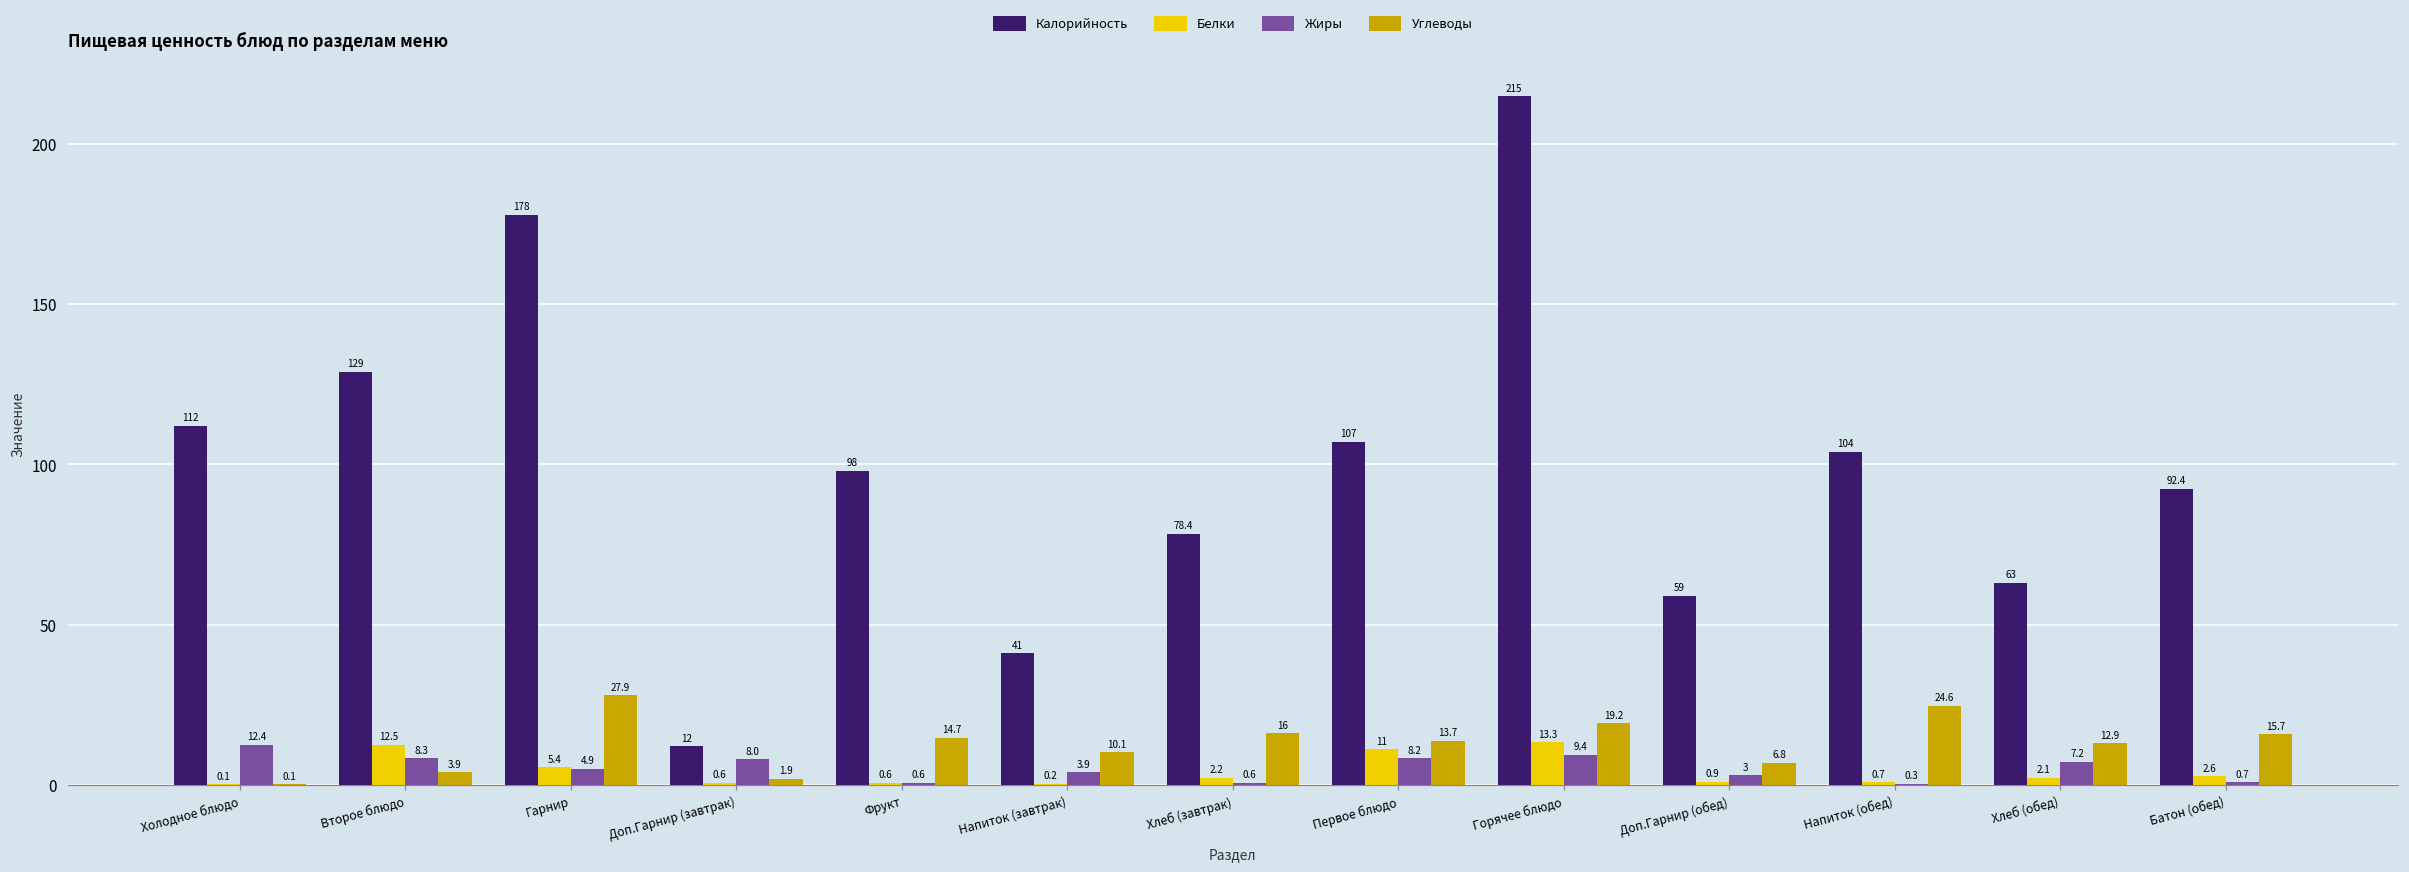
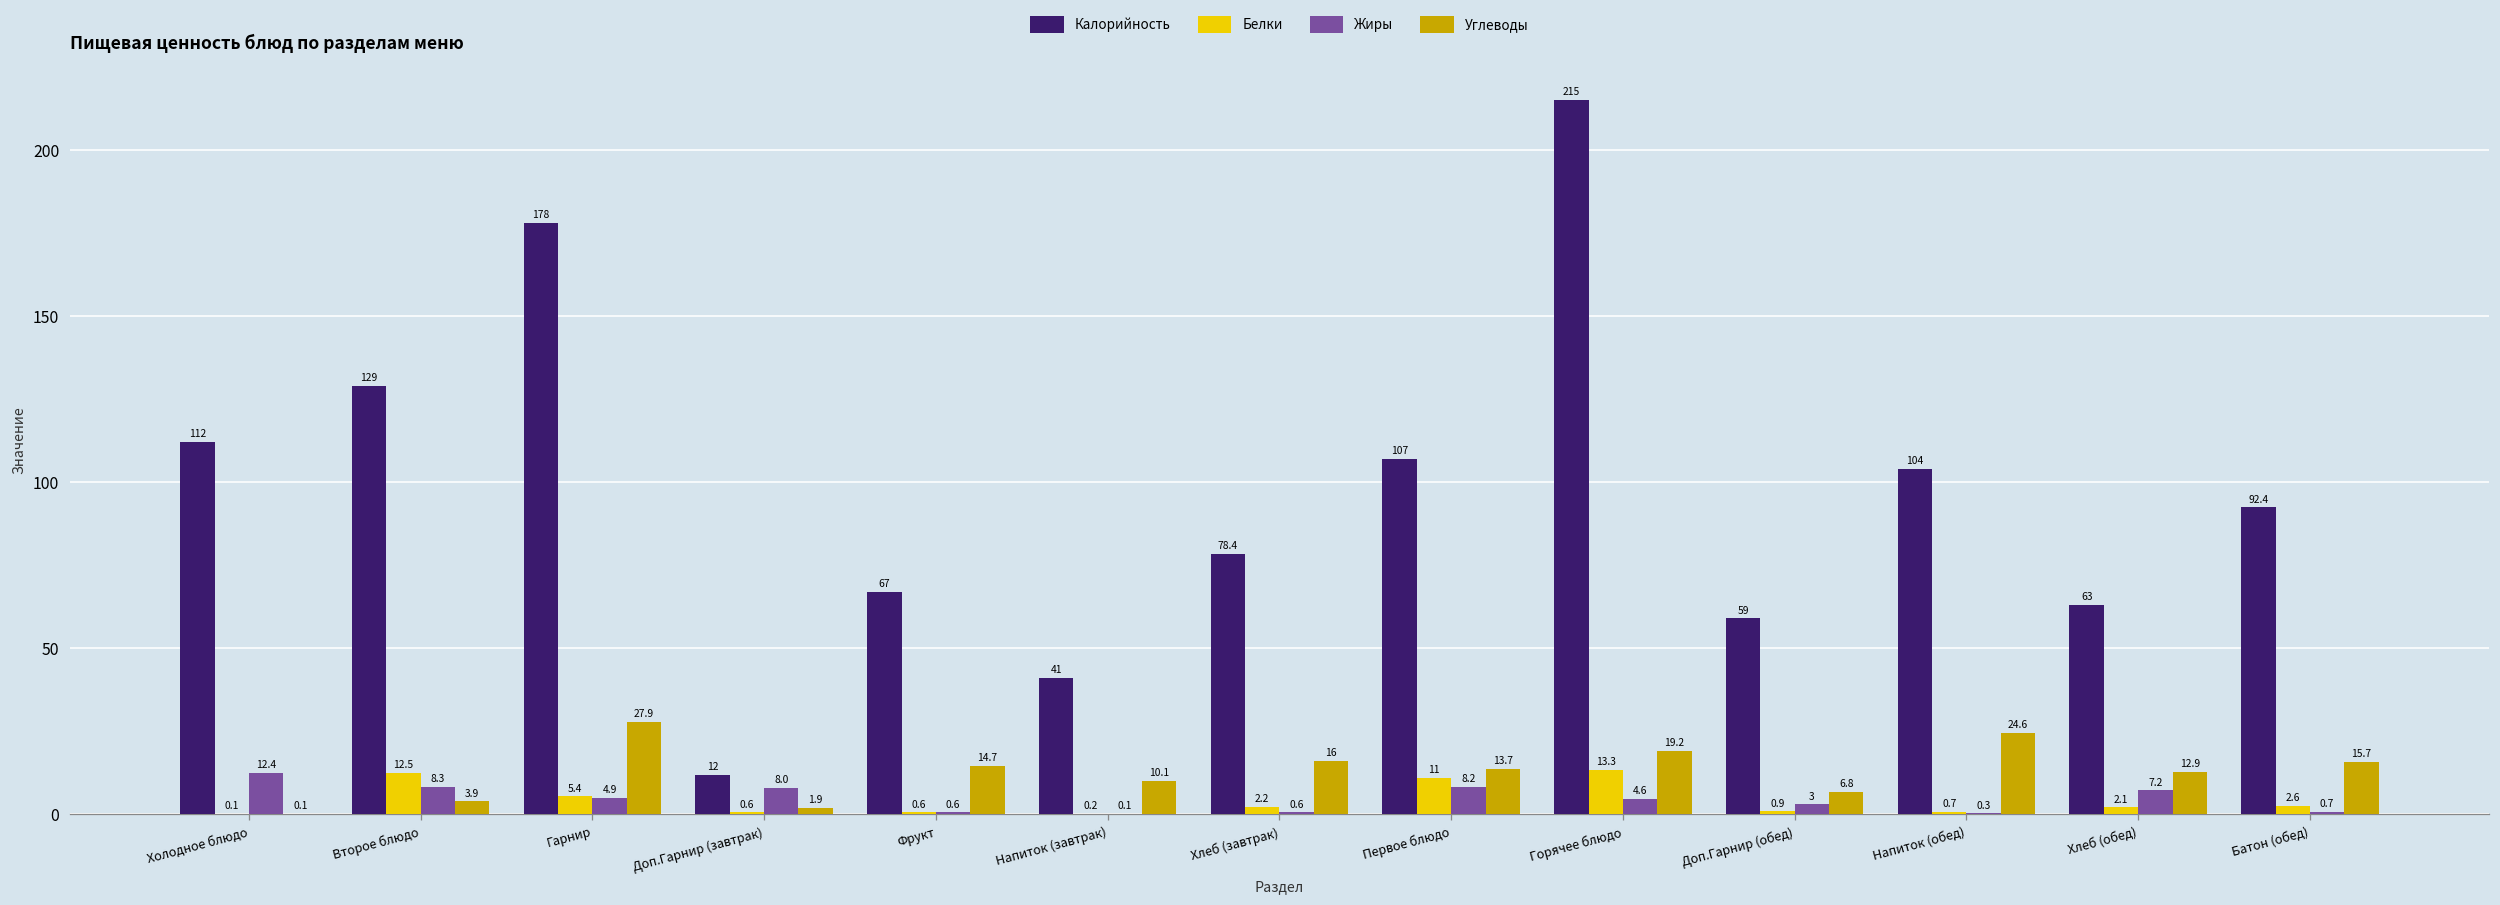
Калорийность, Фрукт: 98 -> 67
Жиры, Напиток (завтрак): 3.9 -> 0.1
Жиры, Горячее блюдо: 9.4 -> 4.6
